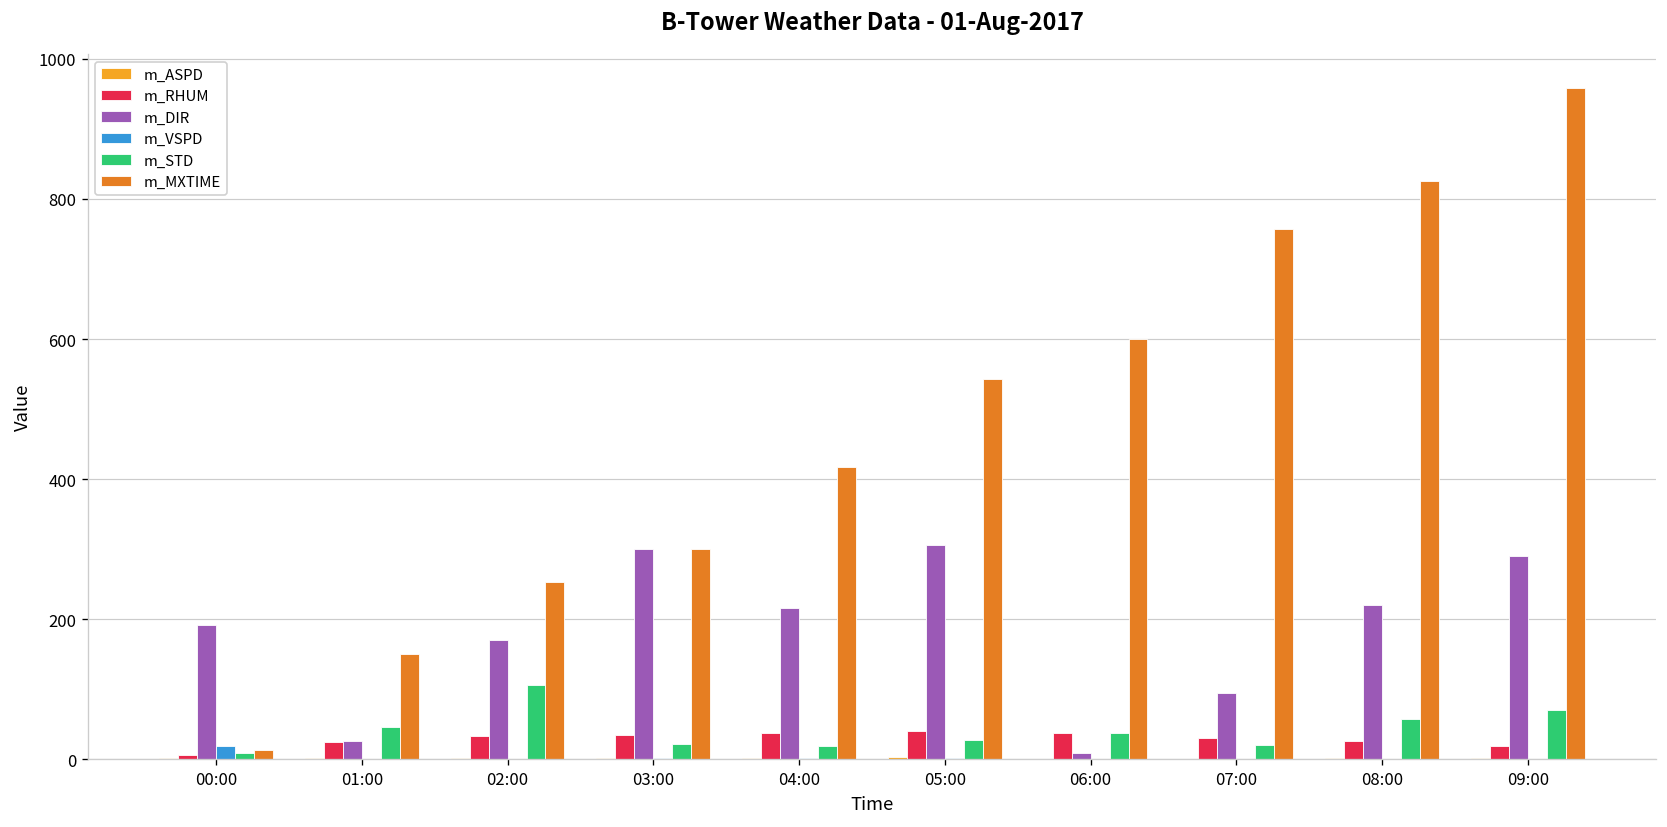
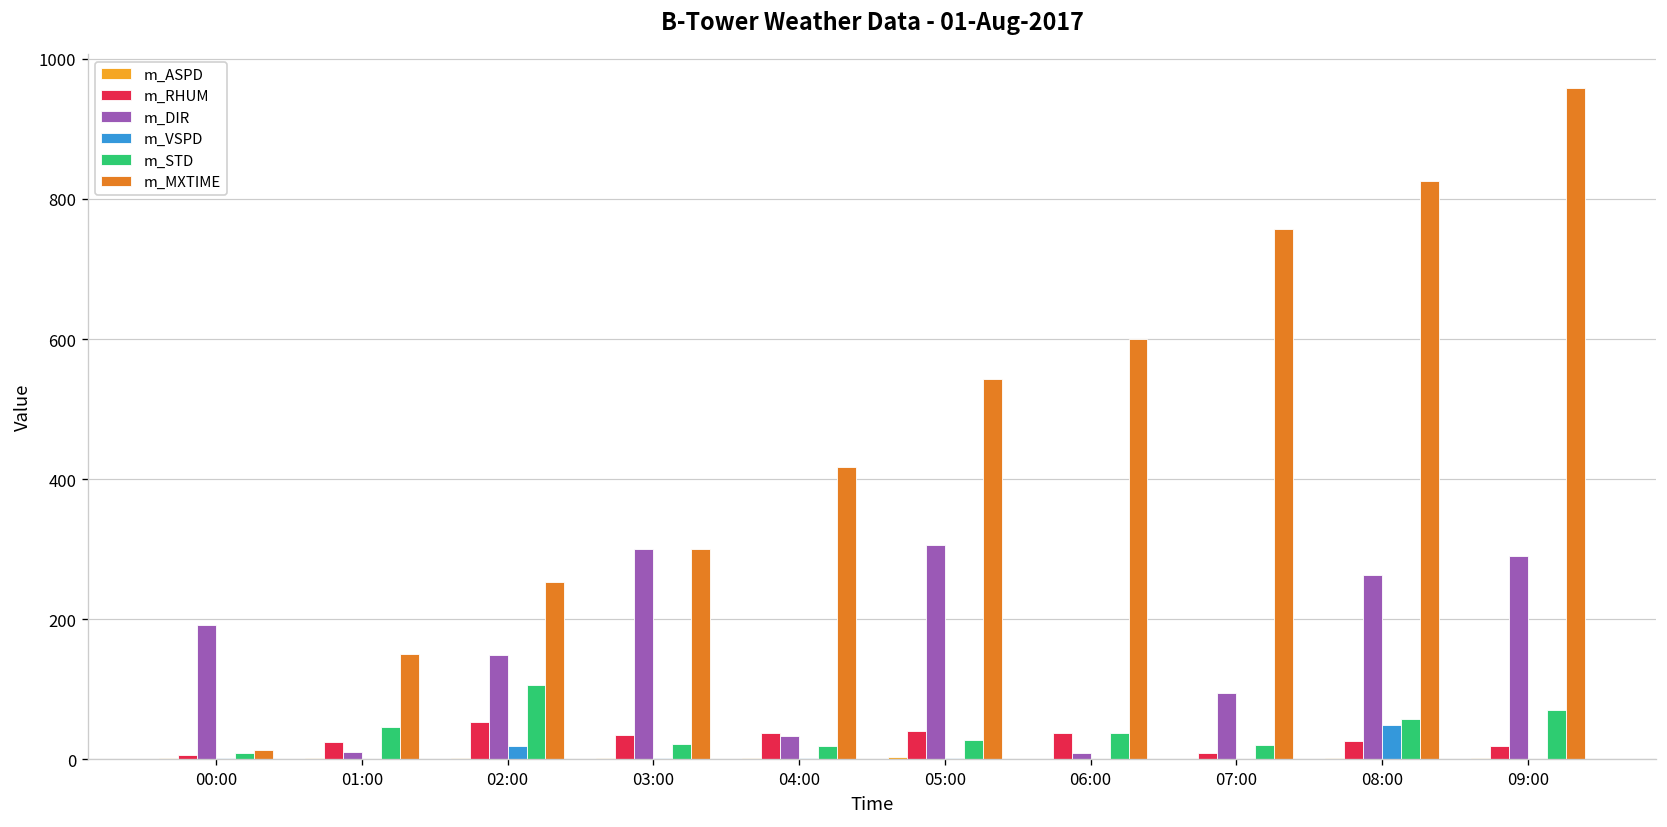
m_VSPD, 00:00: 20 -> 0
m_DIR, 01:00: 30 -> 10
m_RHUM, 02:00: 30 -> 50
m_DIR, 02:00: 170 -> 150
m_VSPD, 02:00: 0 -> 20
m_DIR, 04:00: 220 -> 30
m_RHUM, 07:00: 30 -> 10
m_DIR, 08:00: 220 -> 260
m_VSPD, 08:00: 0 -> 50
